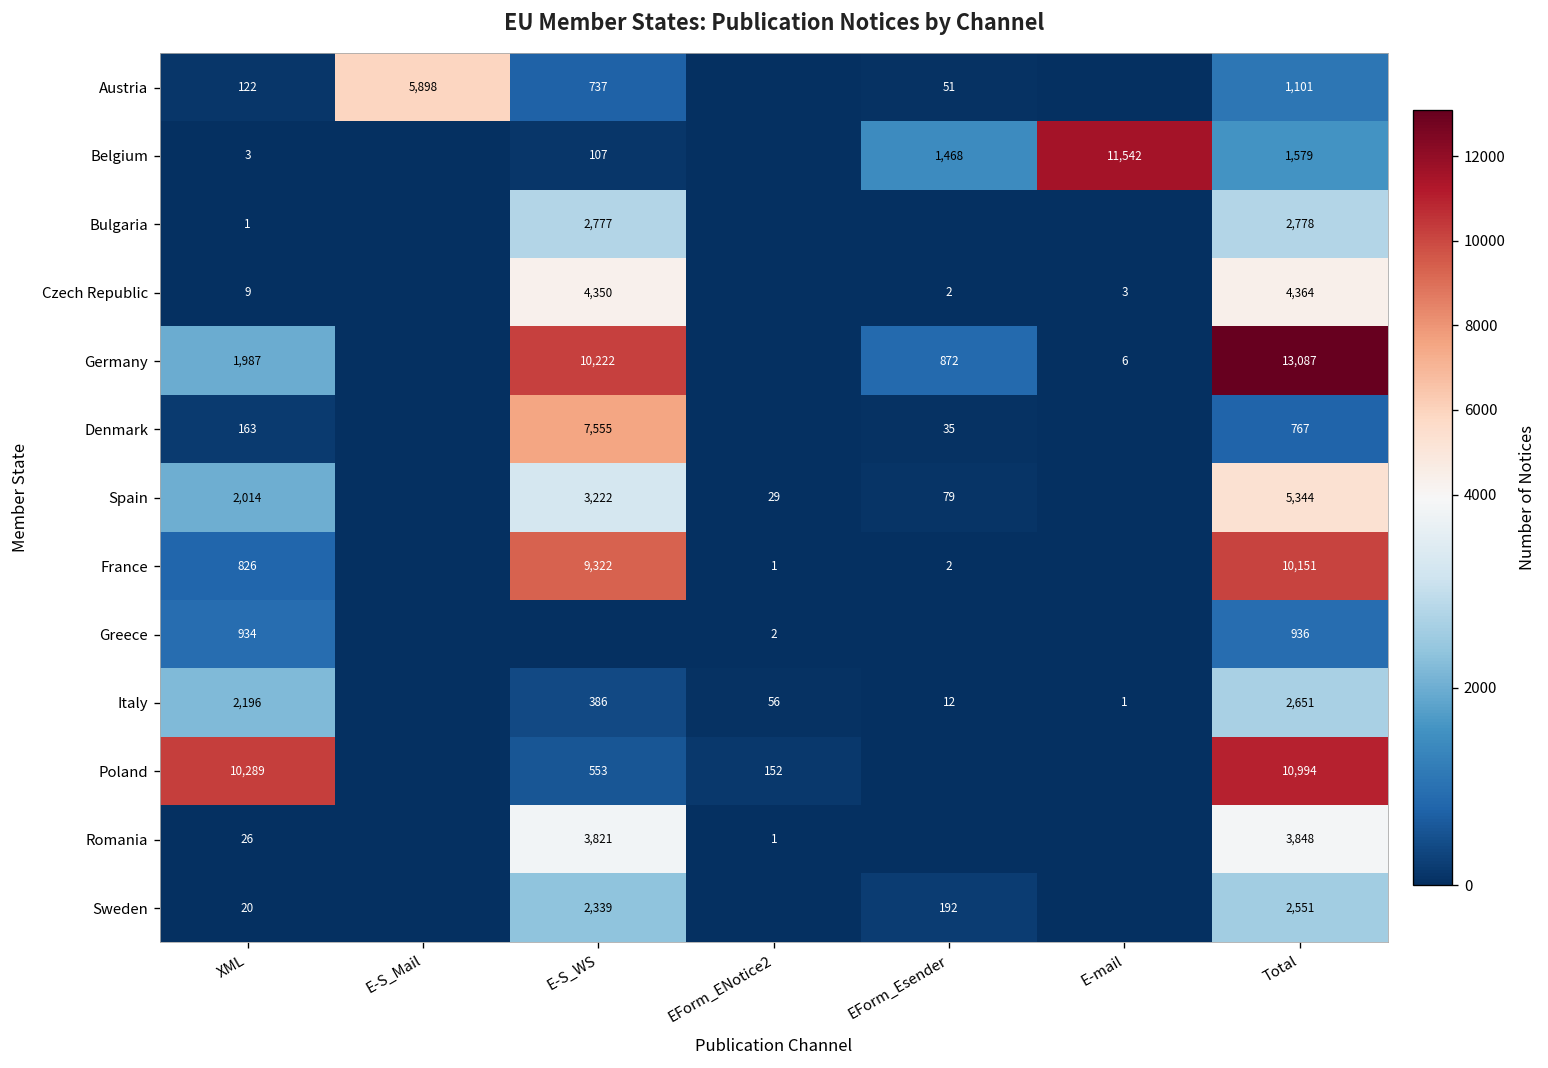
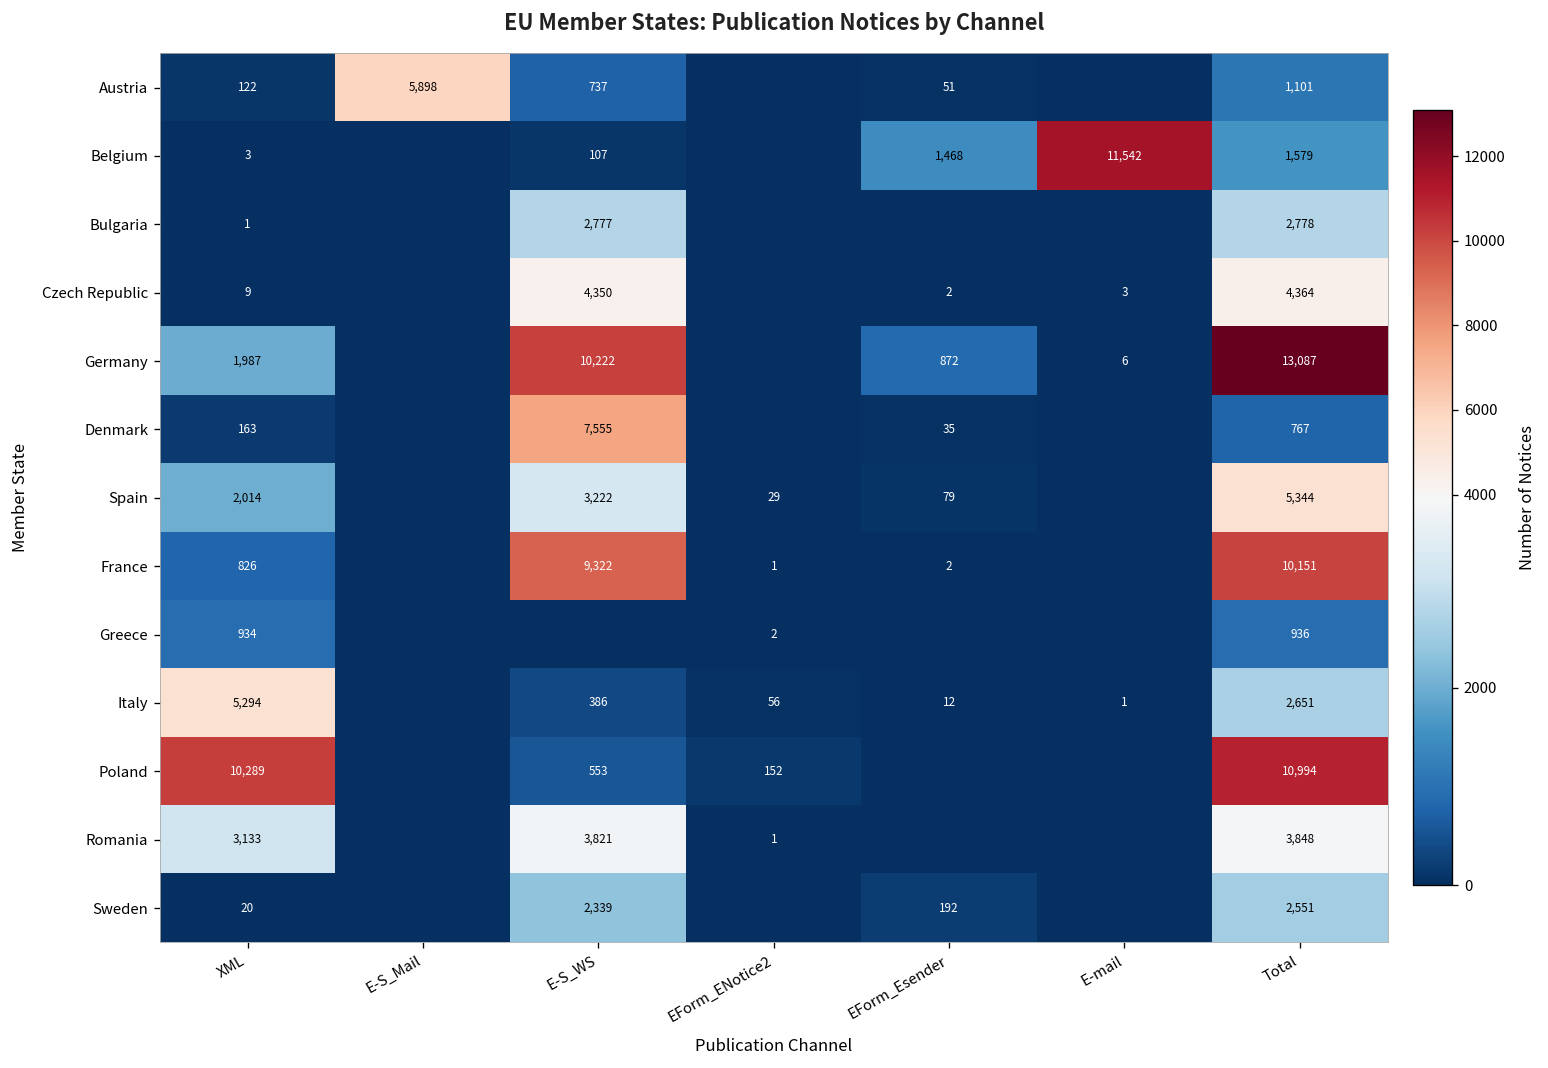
Italy, XML: 2,196 -> 5,294
Romania, XML: 26 -> 3,133
